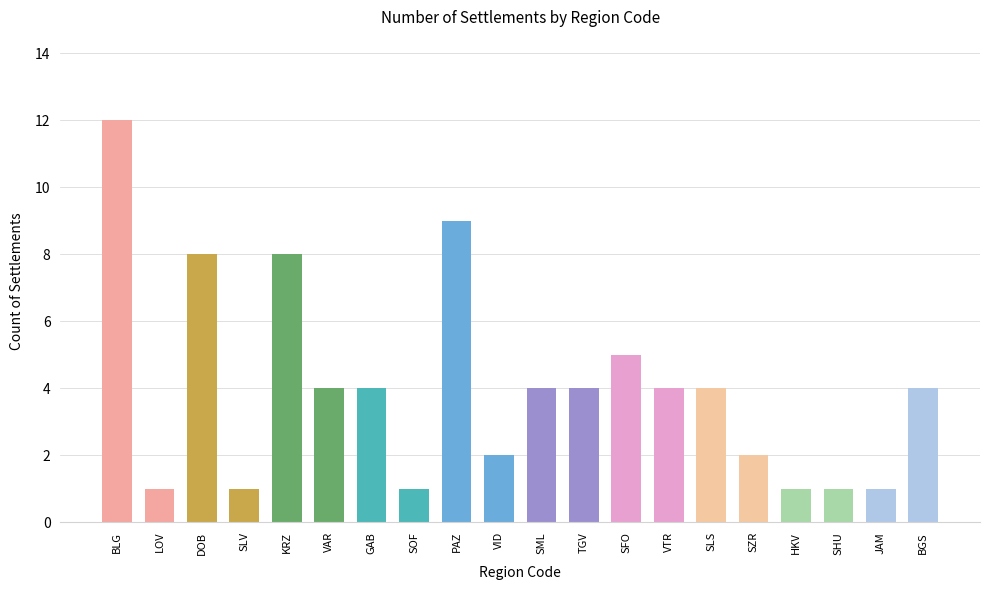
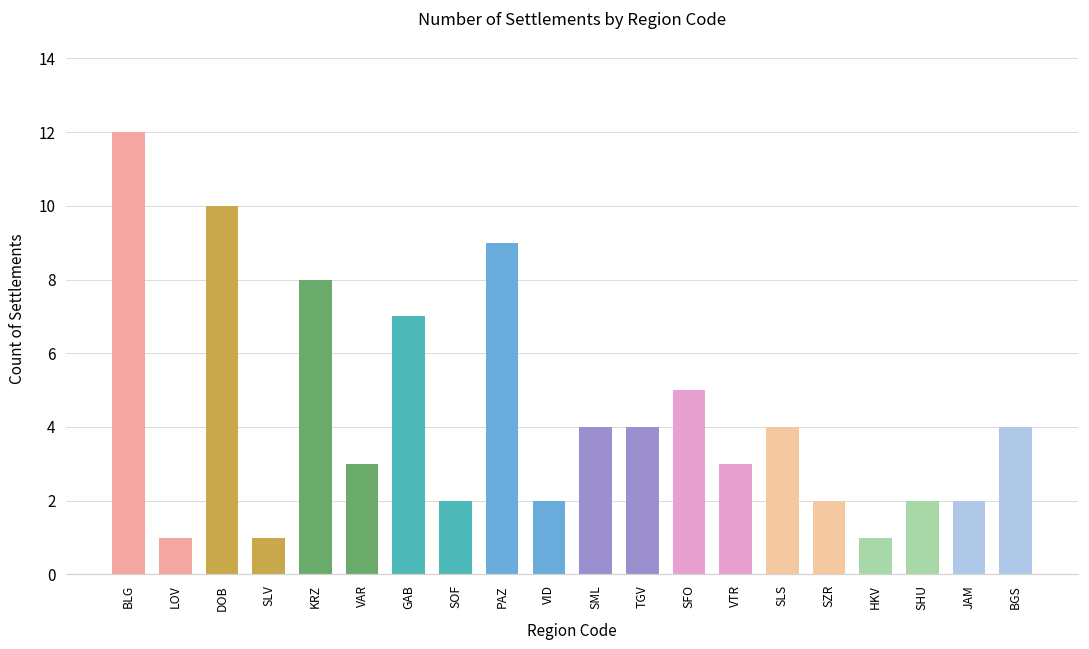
DOB: 8 -> 10
VAR: 4 -> 3
GAB: 4 -> 7
SOF: 1 -> 2
VTR: 4 -> 3
SHU: 1 -> 2
JAM: 1 -> 2
